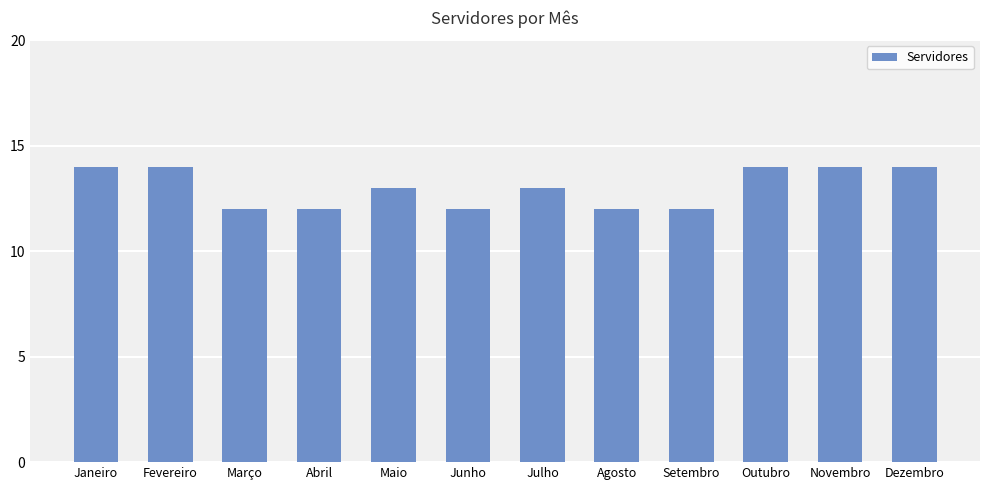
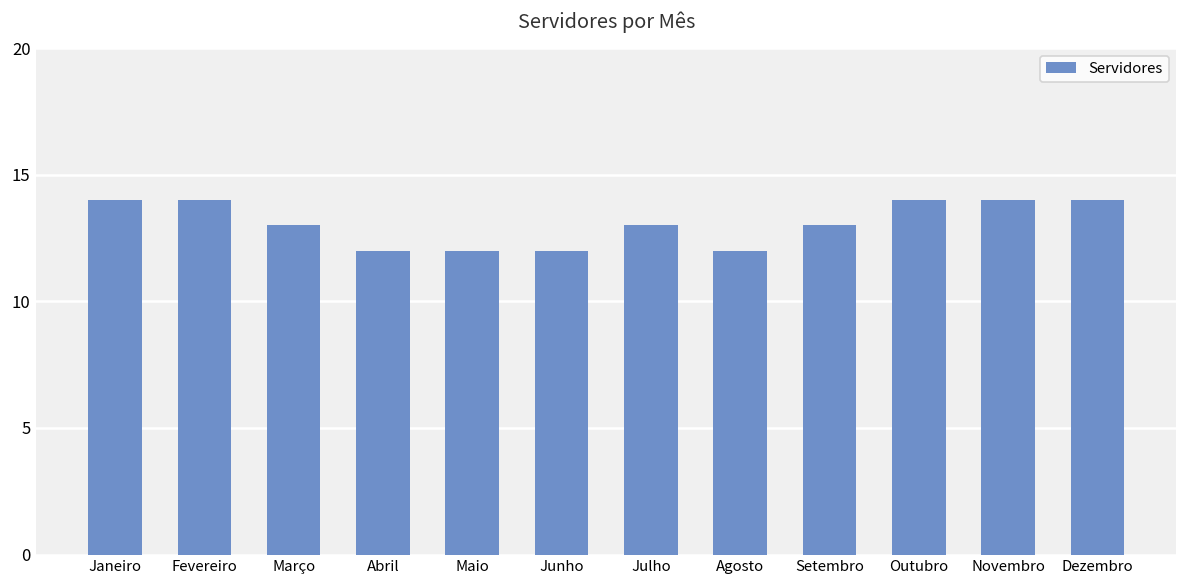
Março: 12 -> 13
Maio: 13 -> 12
Setembro: 12 -> 13
